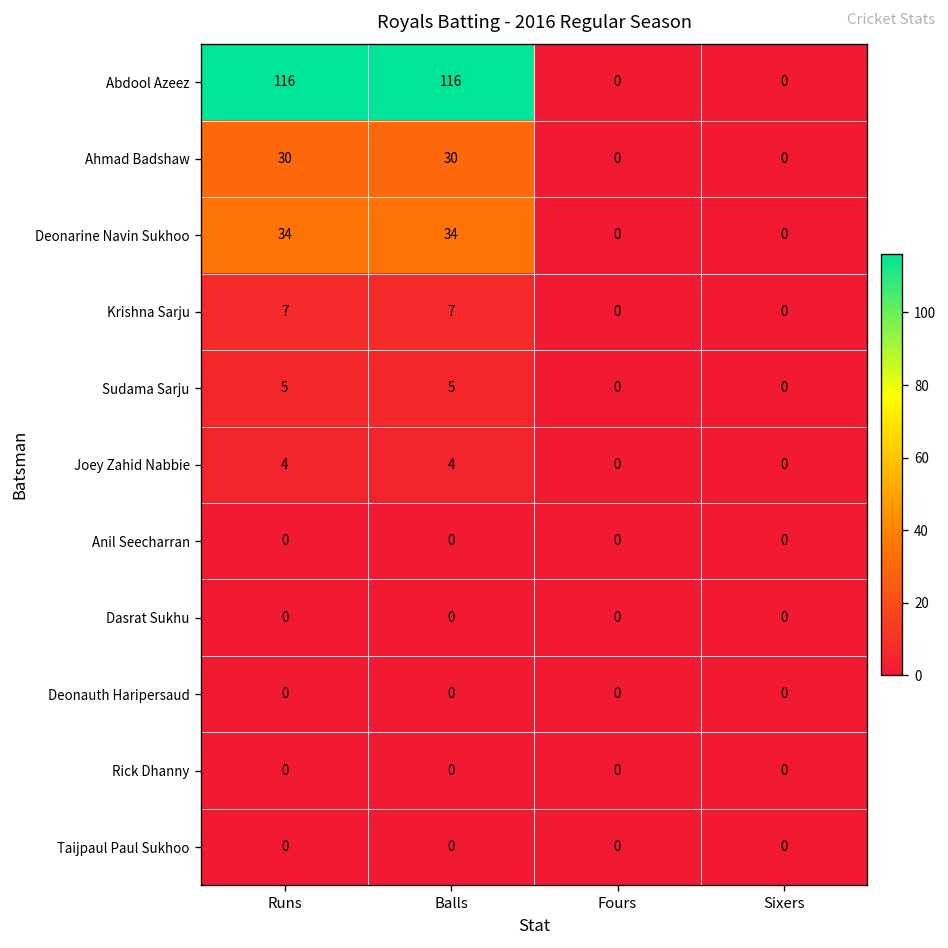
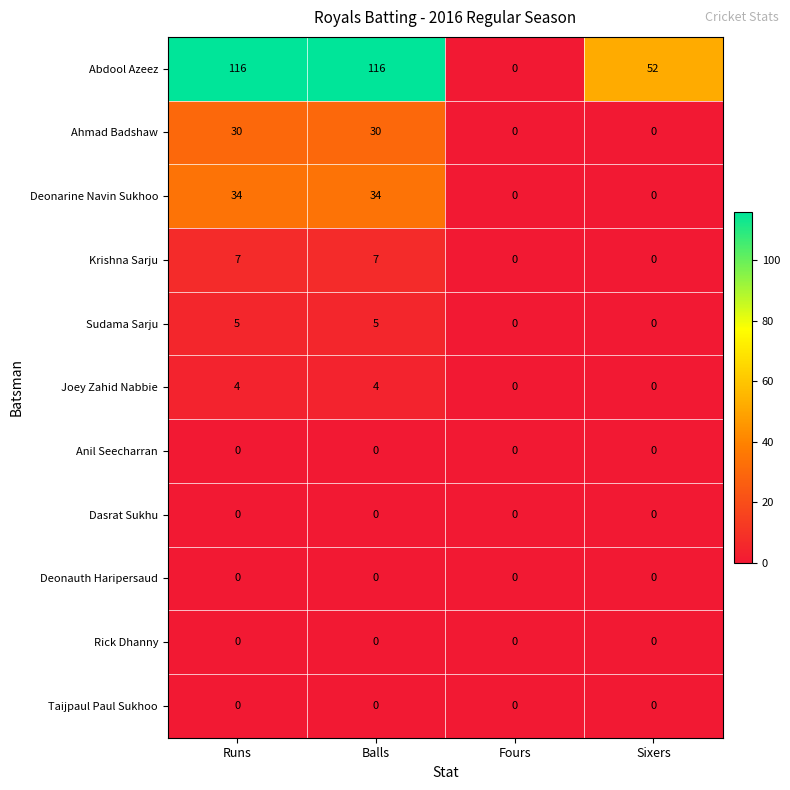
Abdool Azeez, Sixers: 0 -> 52
